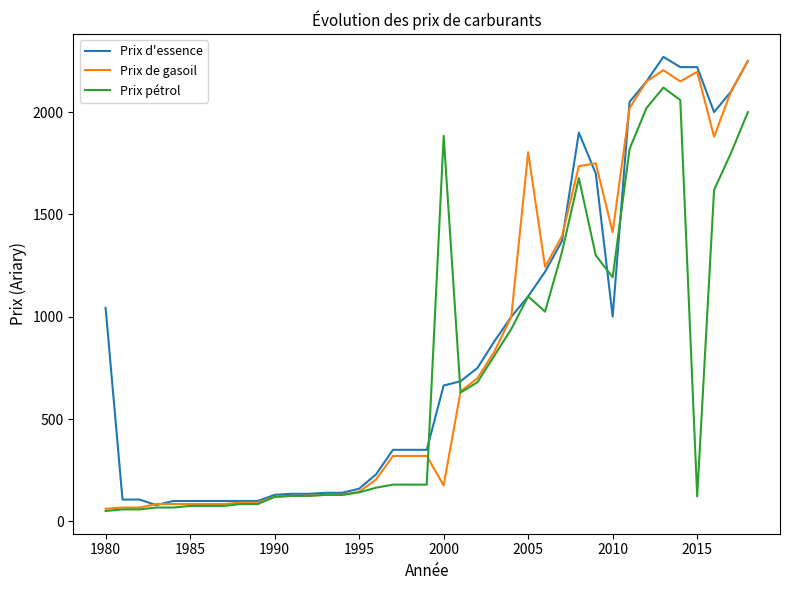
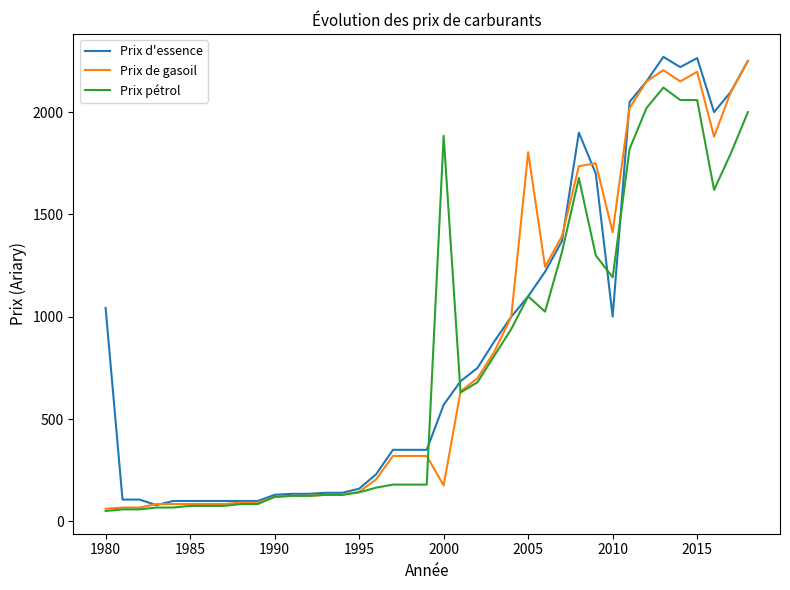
Prix d'essence, 2000: 660 -> 570
Prix d'essence, 2015: 2220 -> 2260
Prix pétrol, 2015: 120 -> 2060
